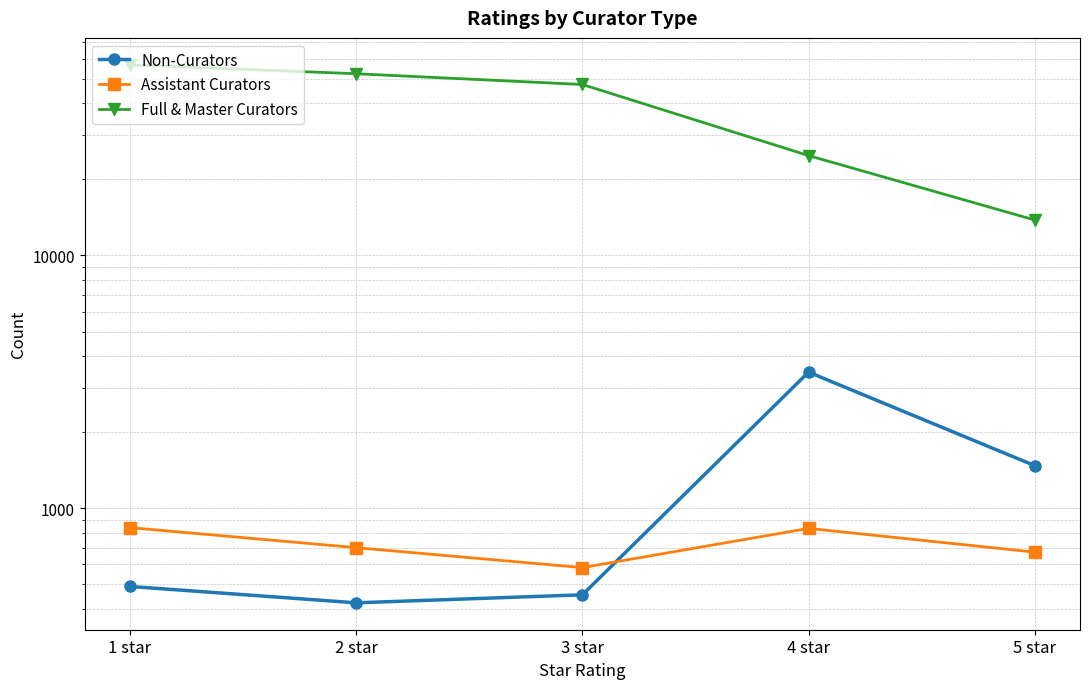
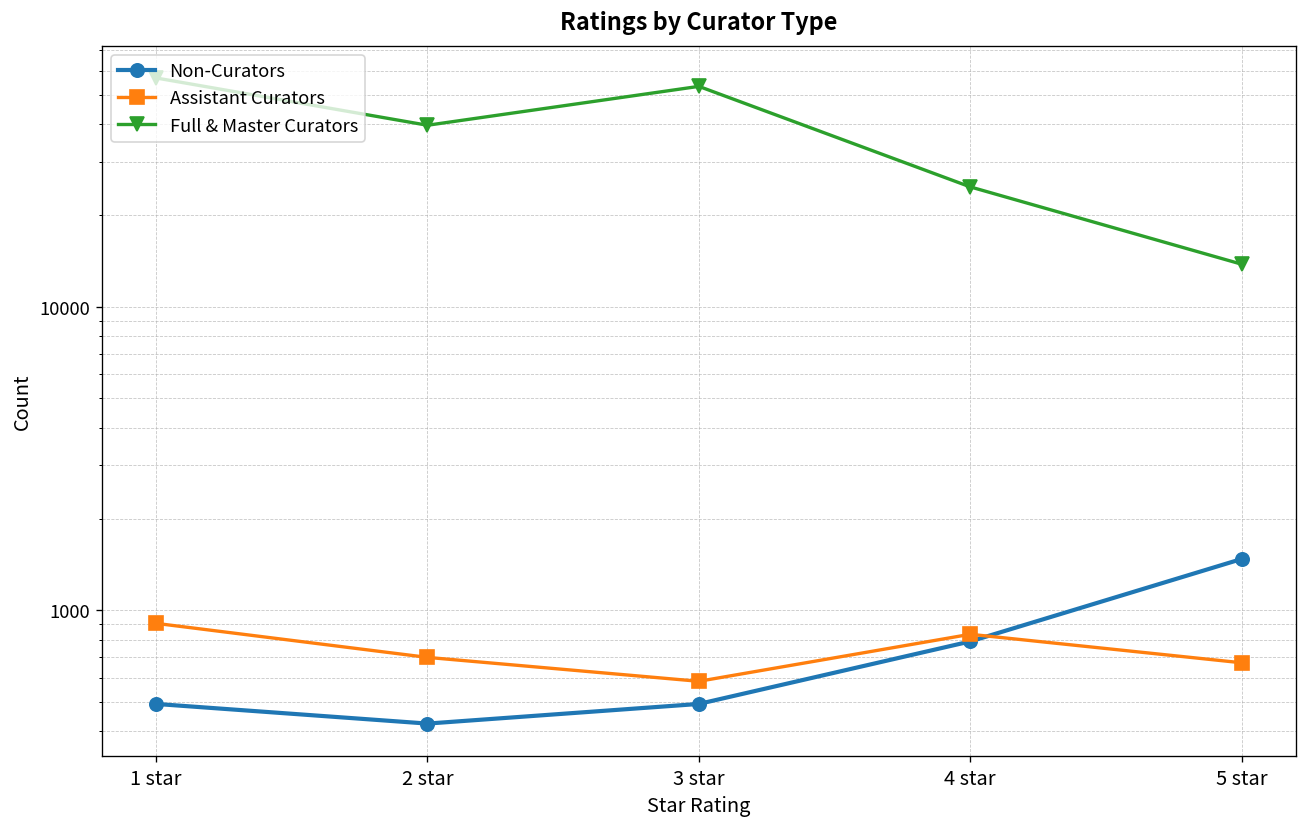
Assistant Curators, 1 star: 840 -> 910
Full & Master Curators, 2 star: 52000 -> 40000
Non-Curators, 3 star: 460 -> 490
Full & Master Curators, 3 star: 47000 -> 53000
Non-Curators, 4 star: 3500 -> 790
